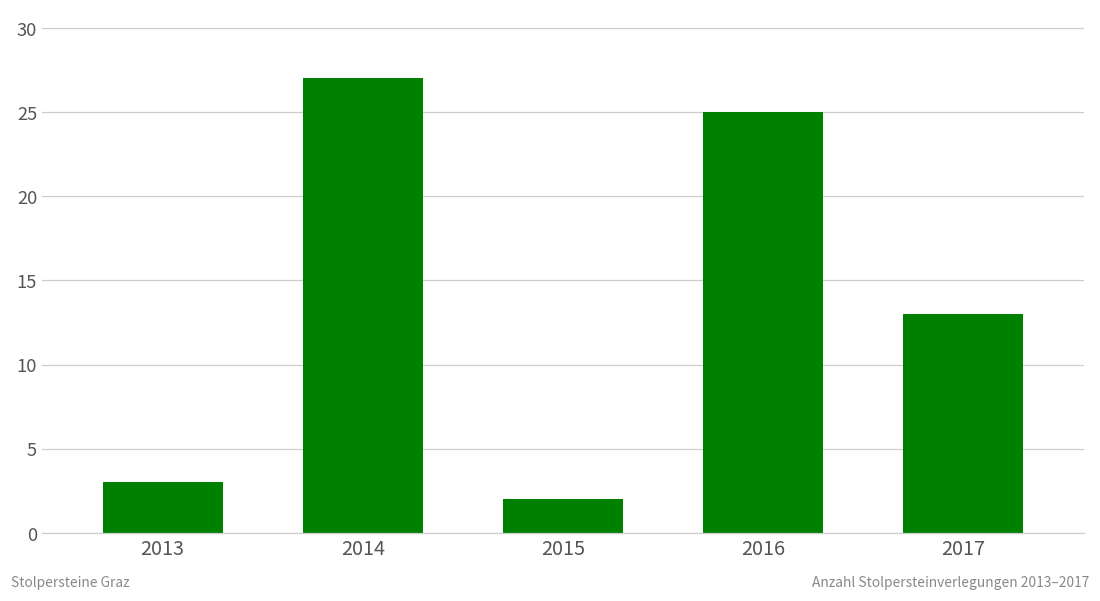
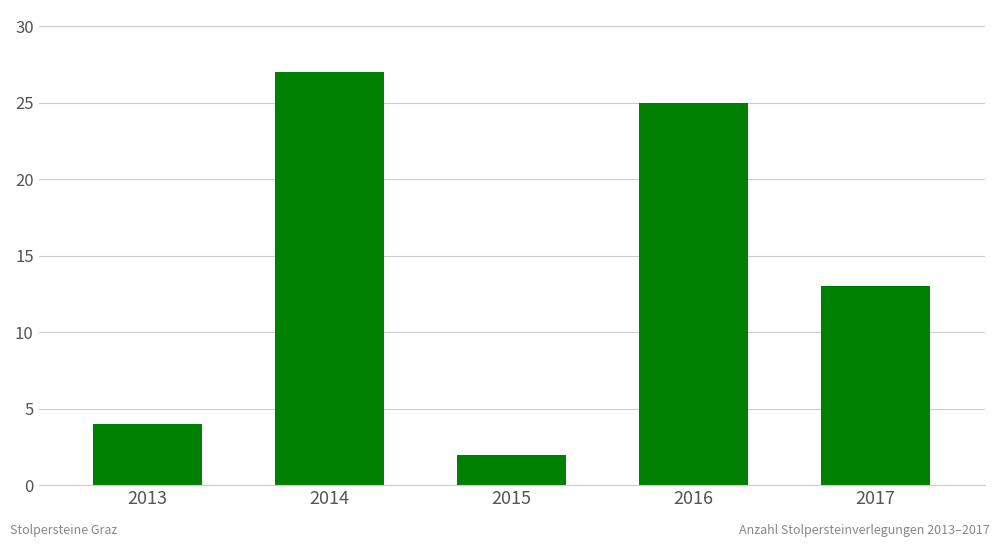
2013: 3 -> 4
